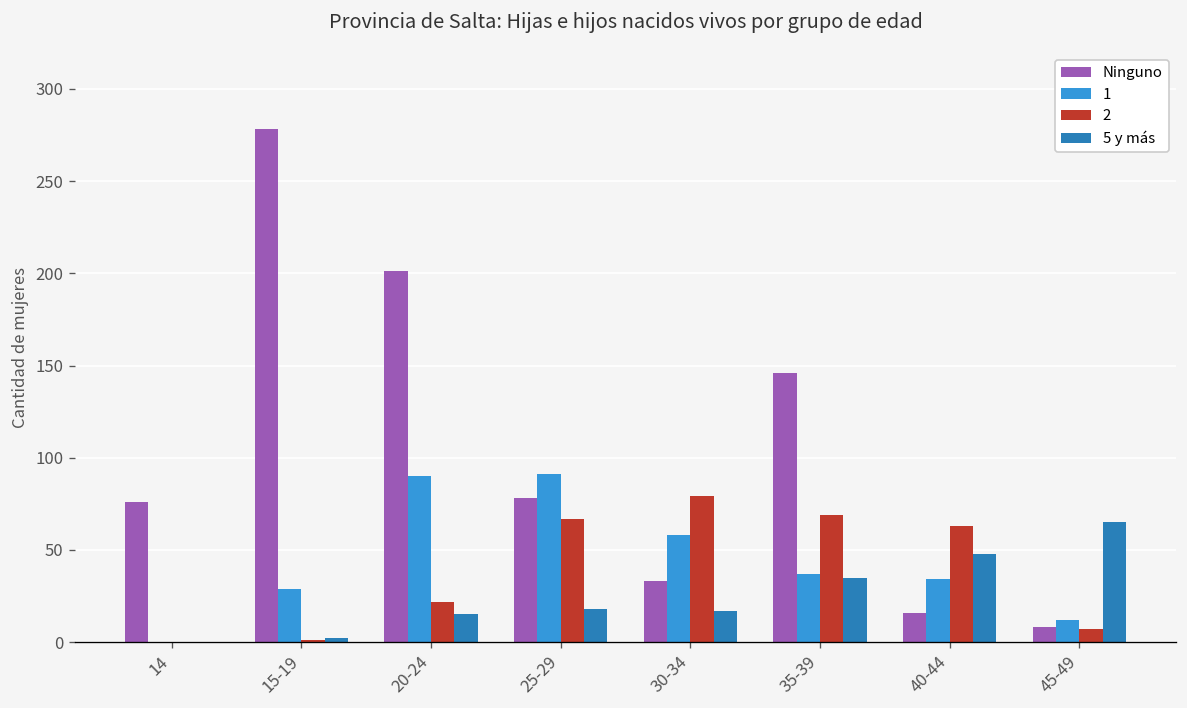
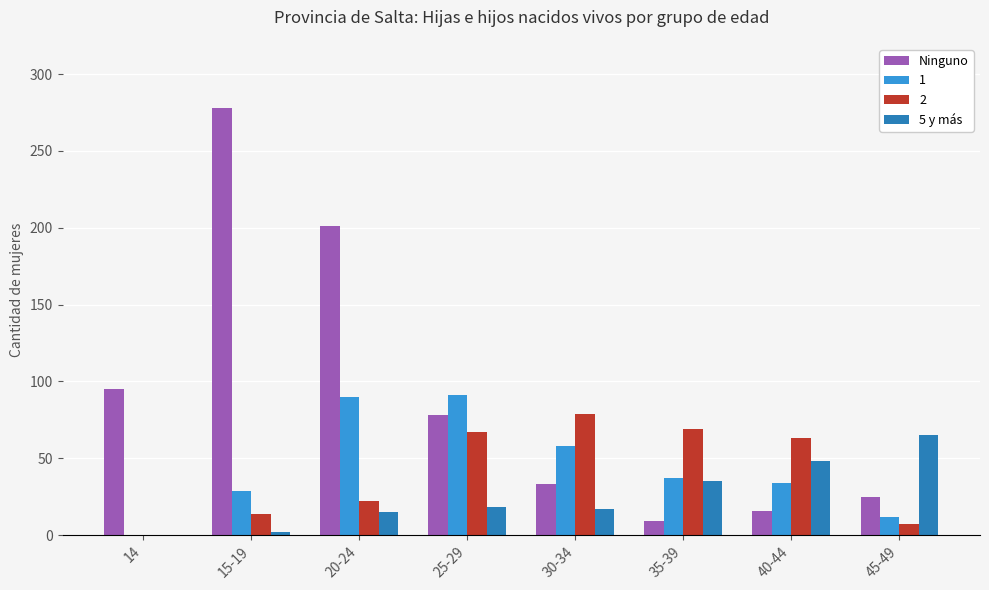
Ninguno, 14: 76 -> 95
2, 15-19: 1 -> 14
Ninguno, 35-39: 146 -> 9
Ninguno, 45-49: 8 -> 25
